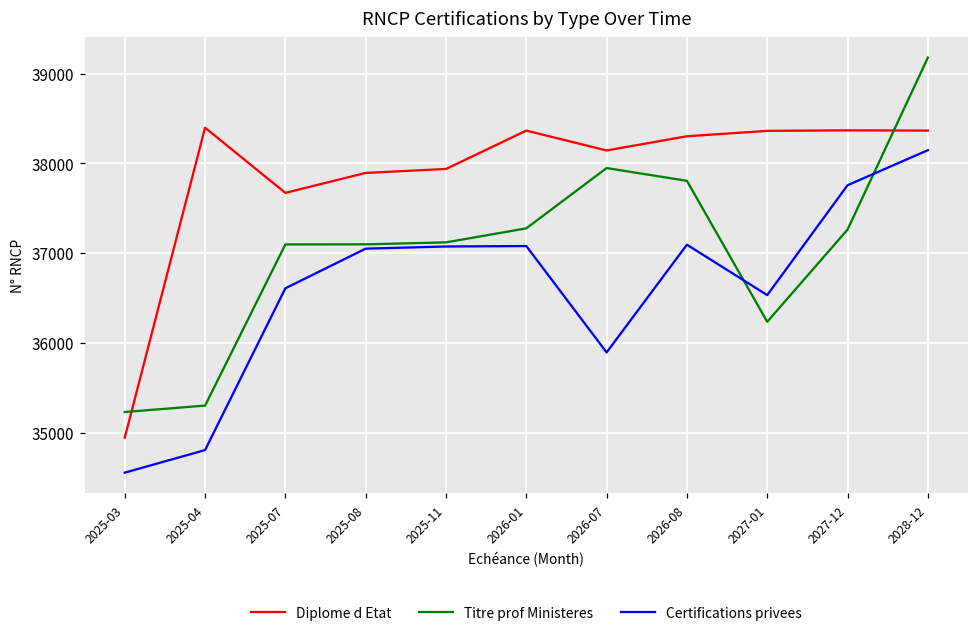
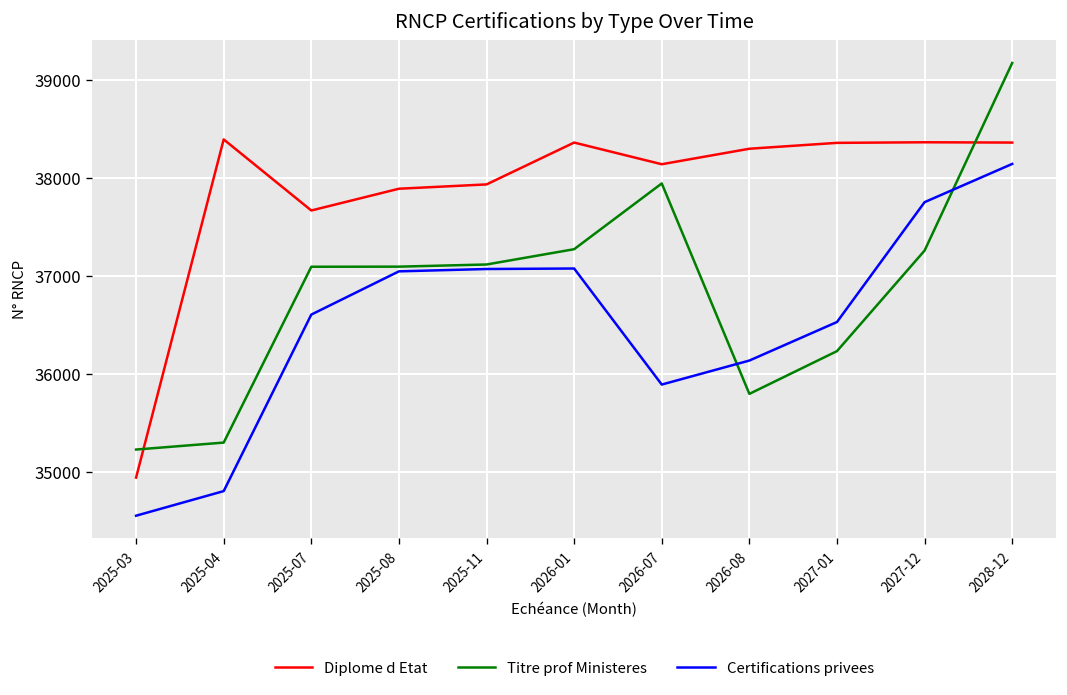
Titre prof Ministeres, 2026-08: 37800 -> 35800
Certifications privees, 2026-08: 37100 -> 36100
